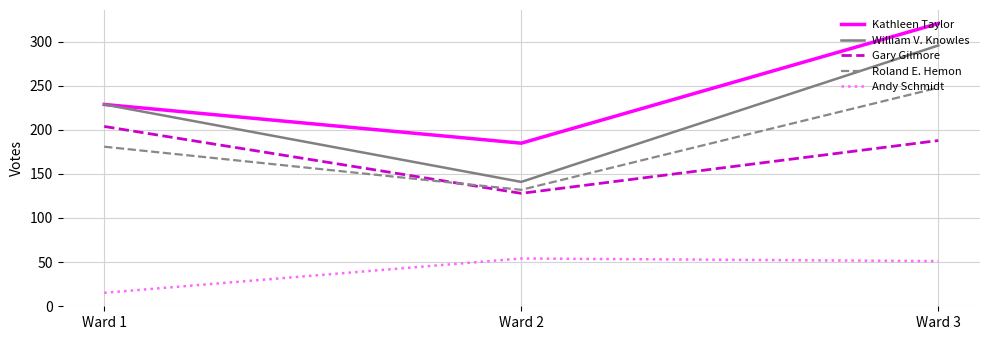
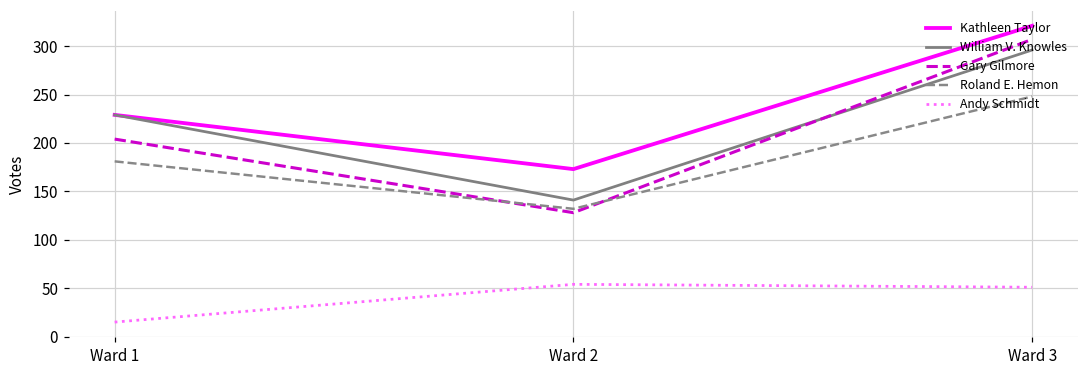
Kathleen Taylor, Ward 2: 190 -> 170
Gary Gilmore, Ward 3: 190 -> 310
